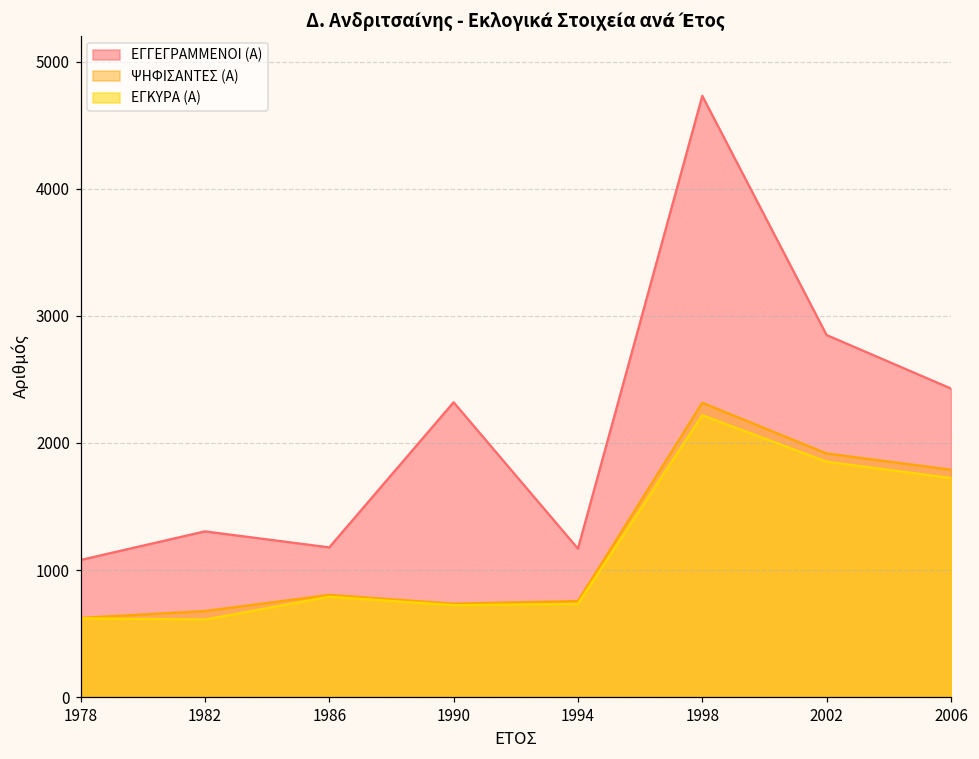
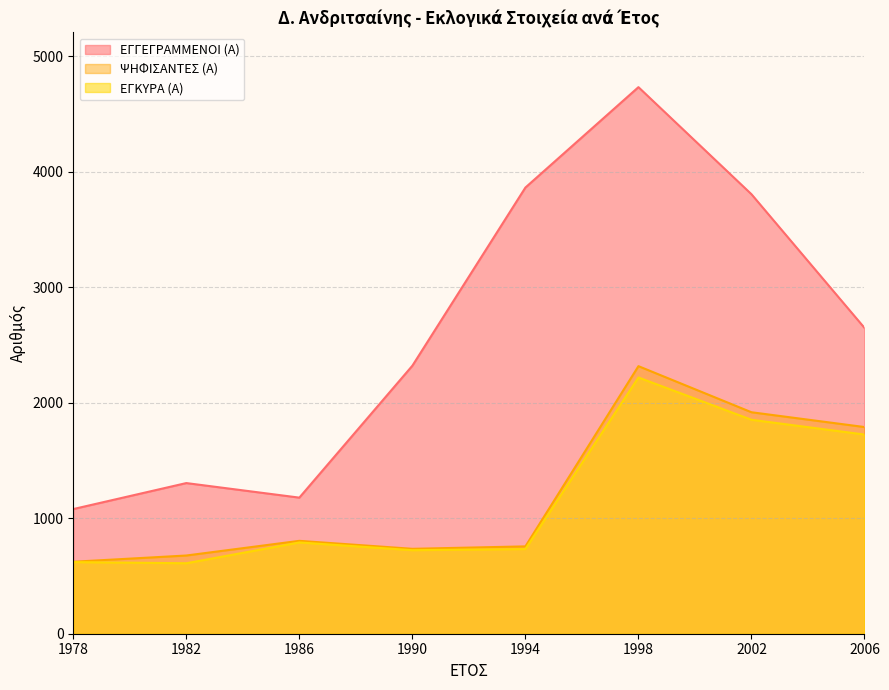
ΕΓΓΕΓΡΑΜΜΕΝΟΙ (Α), 1994: 1170 -> 3860
ΕΓΓΕΓΡΑΜΜΕΝΟΙ (Α), 2002: 2850 -> 3800
ΕΓΓΕΓΡΑΜΜΕΝΟΙ (Α), 2006: 2430 -> 2650
